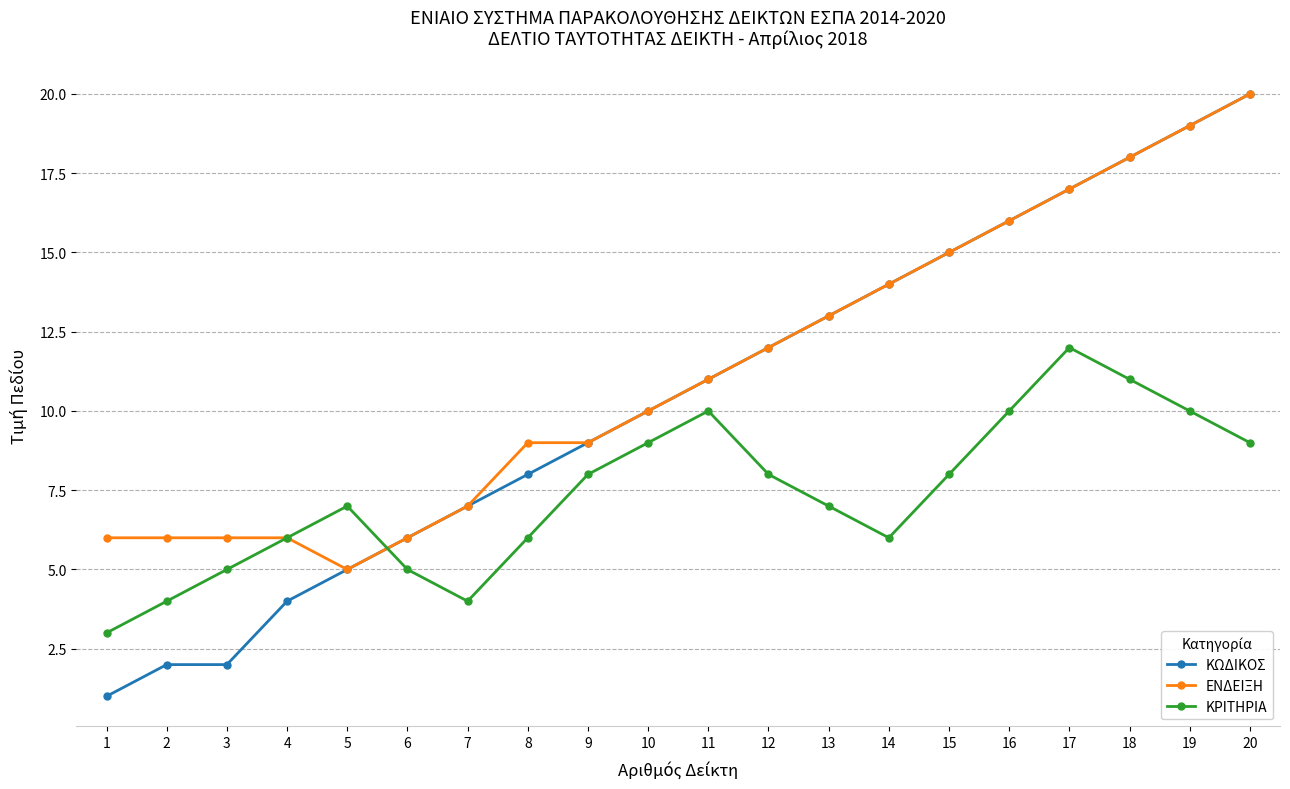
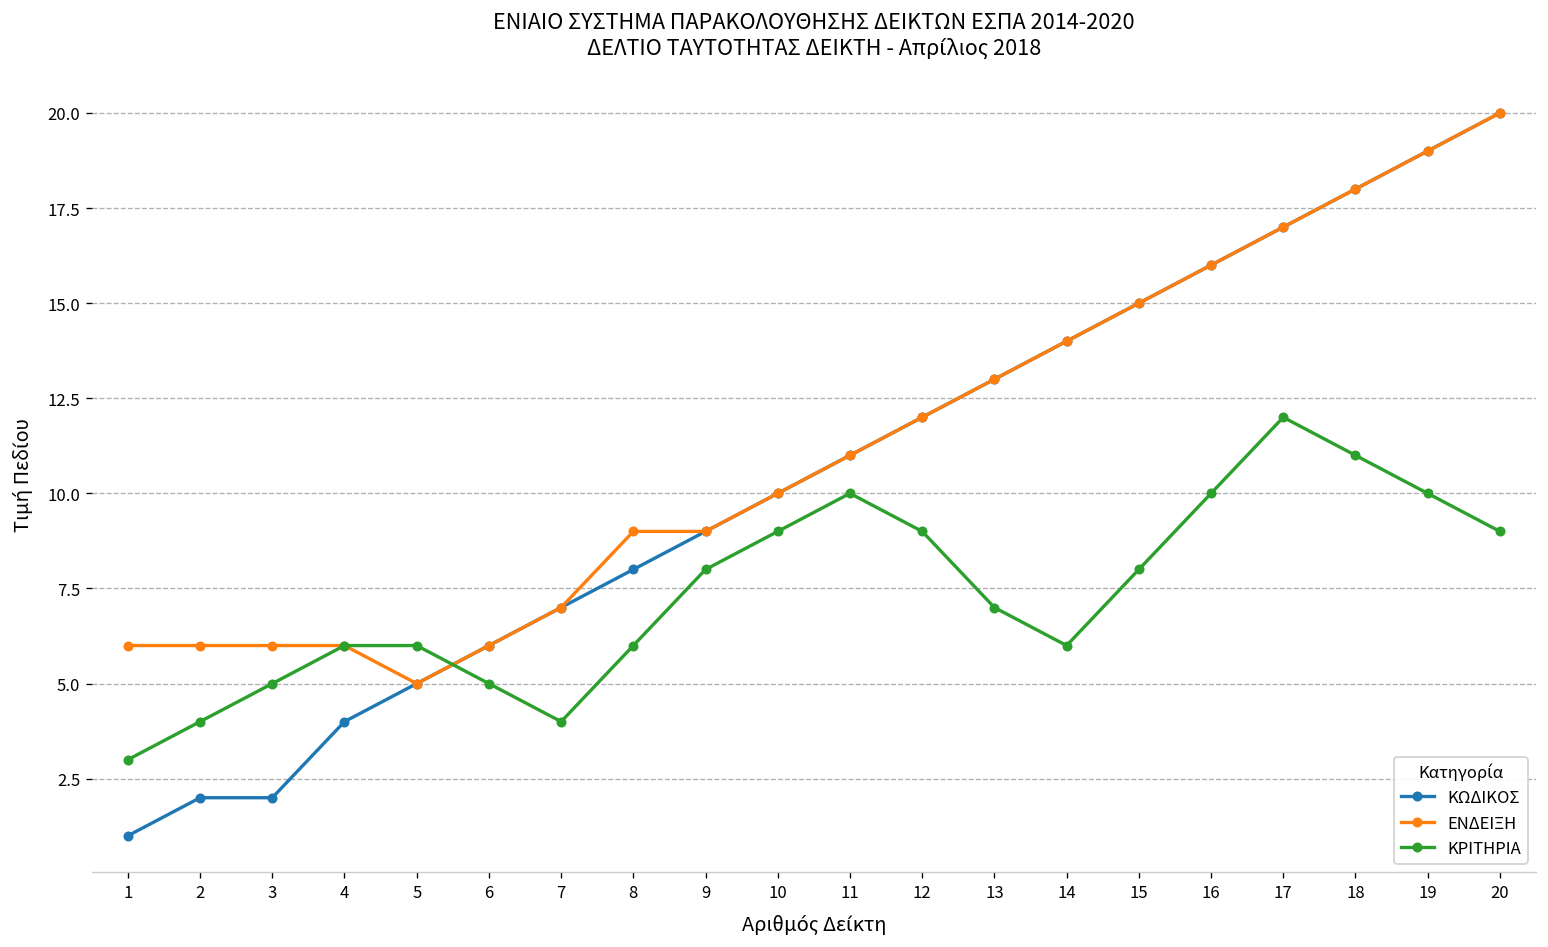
ΚΡΙΤΗΡΙΑ, 5: 7 -> 6
ΚΡΙΤΗΡΙΑ, 12: 8 -> 9
